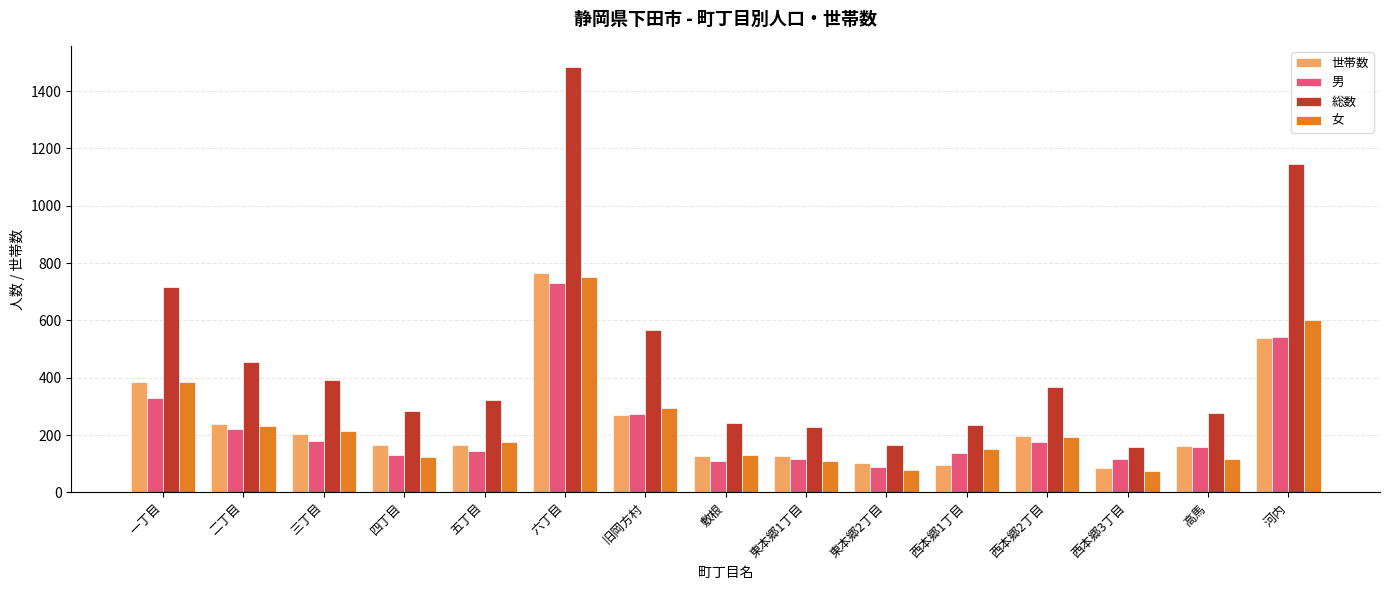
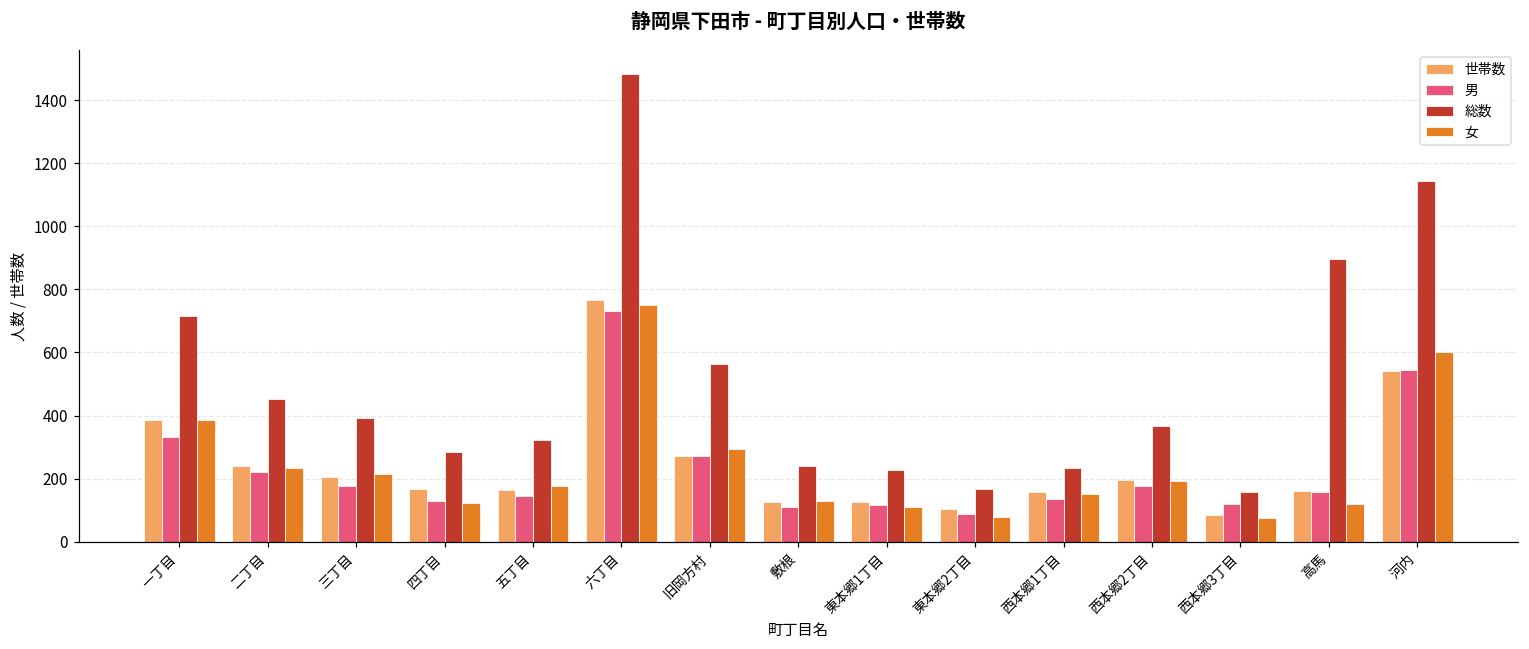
世帯数, 西本郷1丁目: 100 -> 160
総数, 高馬: 280 -> 900
